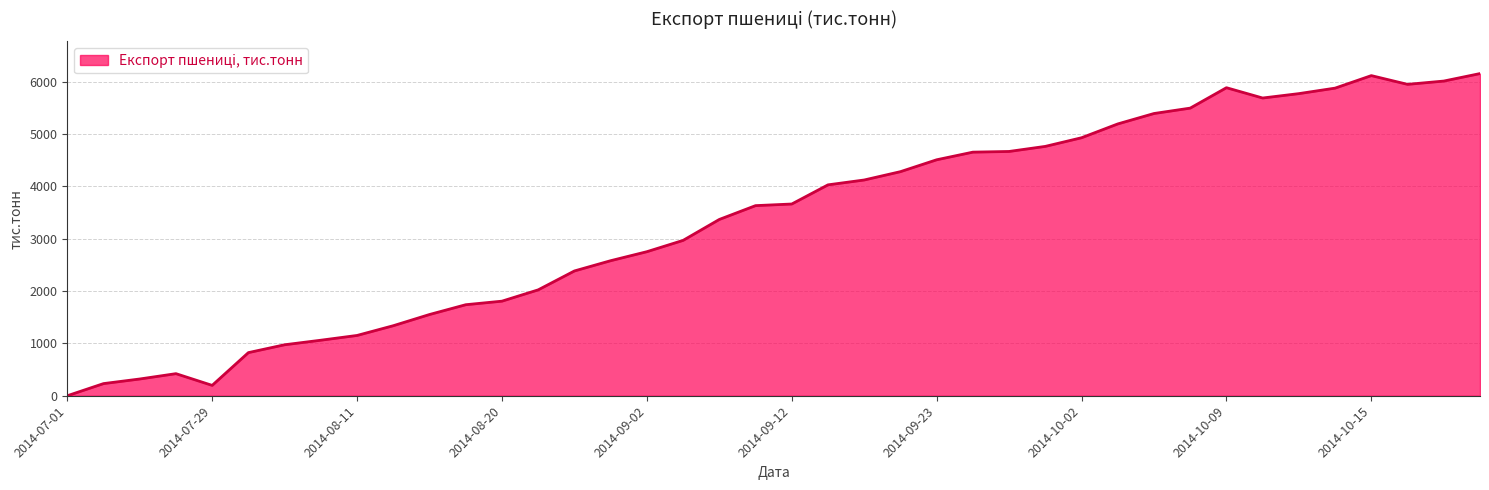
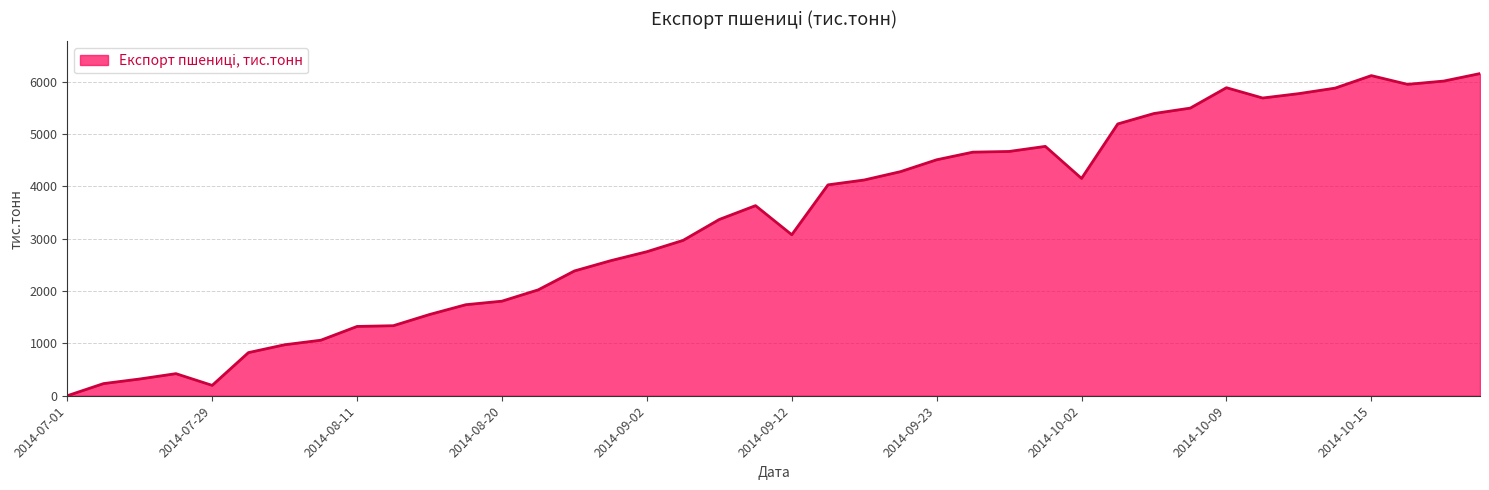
2014-08-11: 1200 -> 1300
2014-09-12: 3700 -> 3100
2014-10-02: 4900 -> 4200
